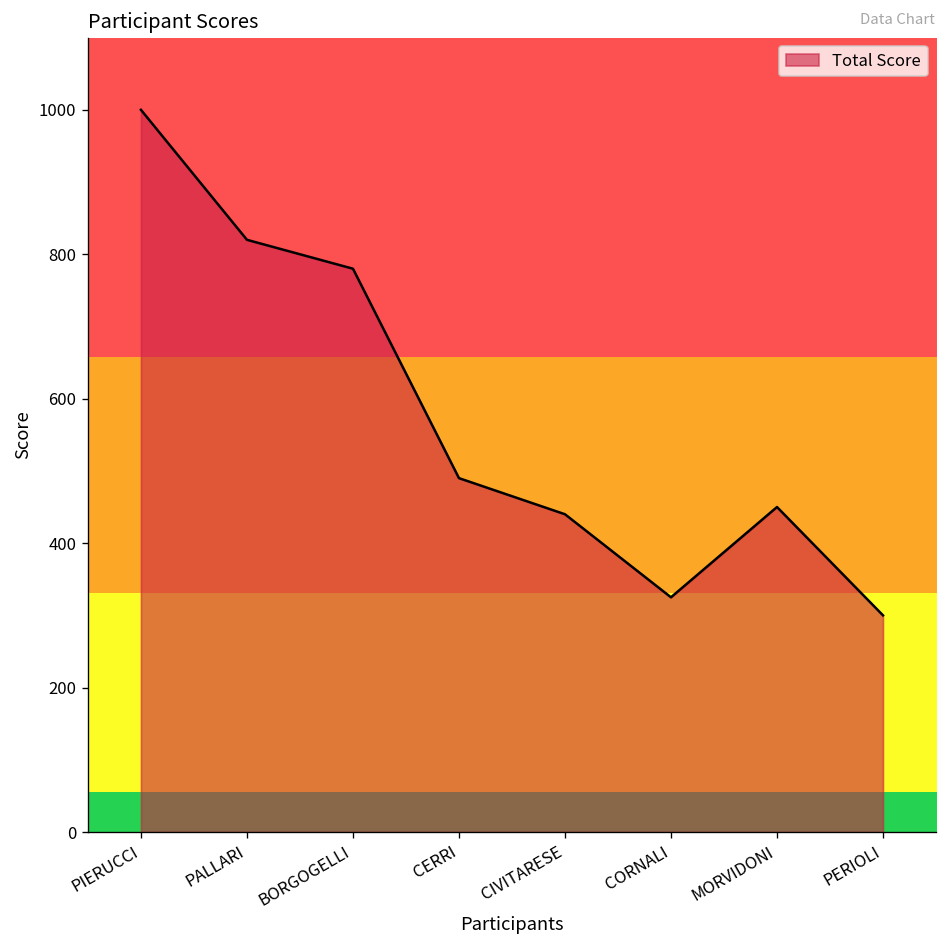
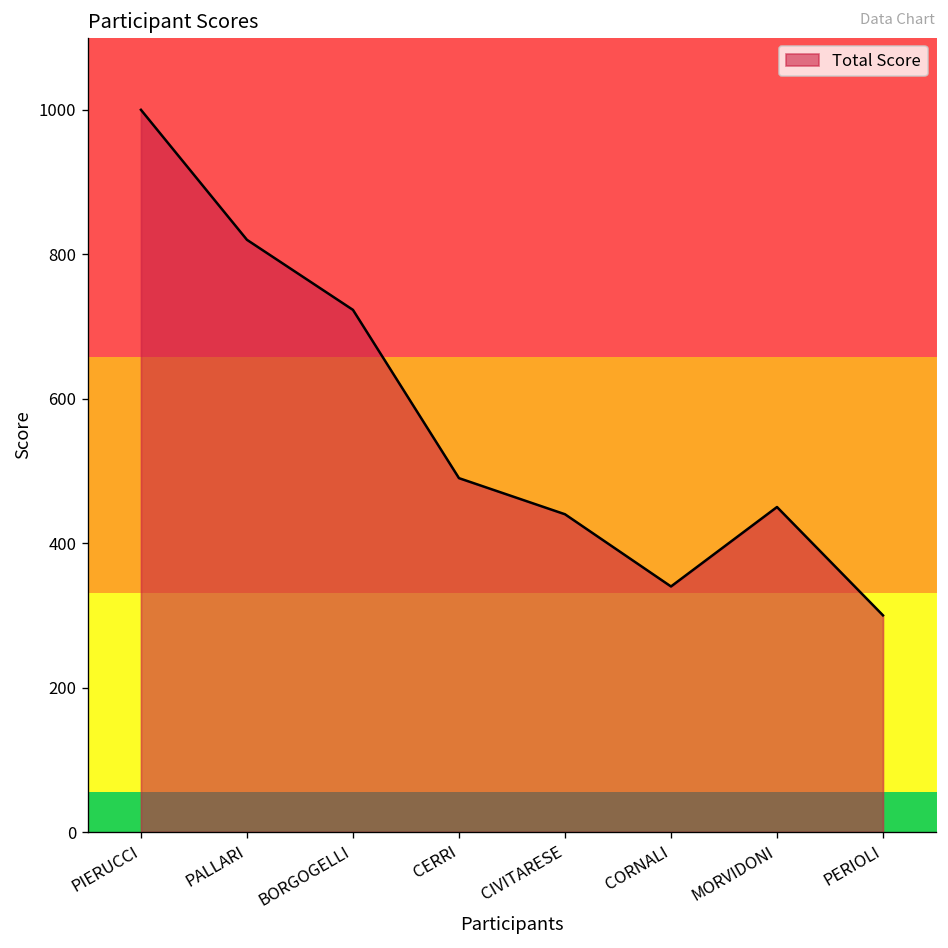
BORGOGELLI: 780 -> 720
CORNALI: 330 -> 340
